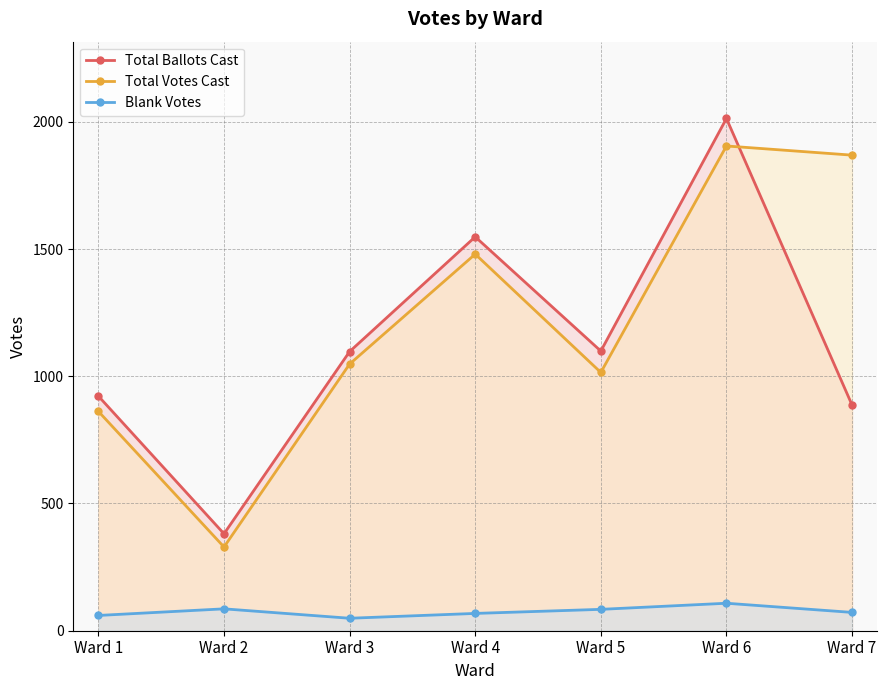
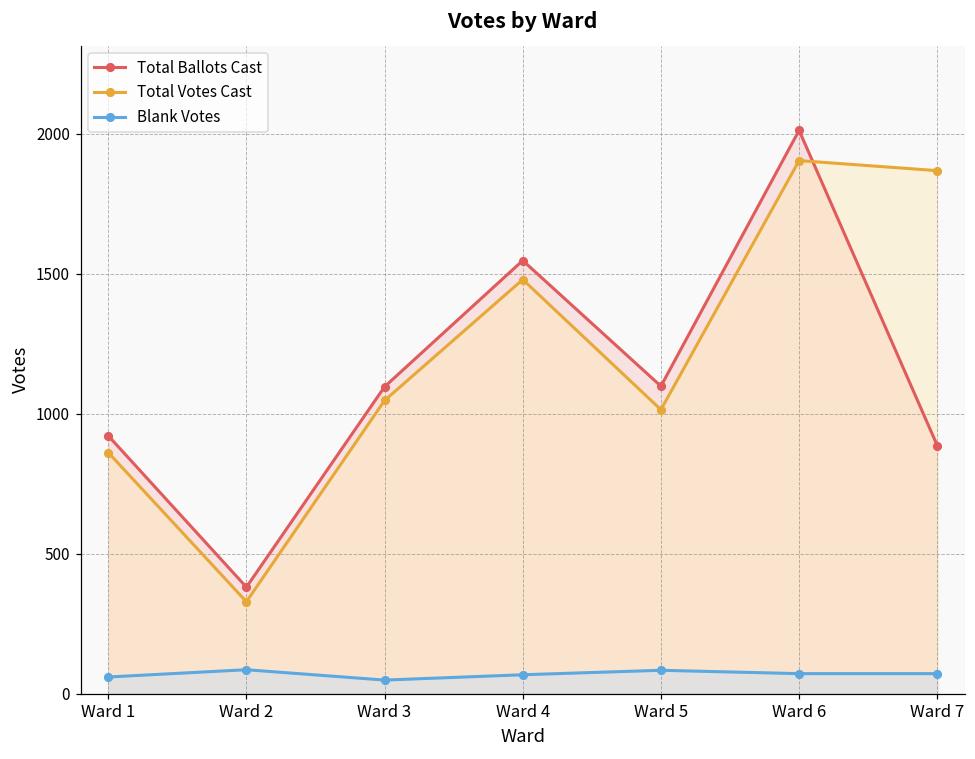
Blank Votes, Ward 6: 110 -> 70
